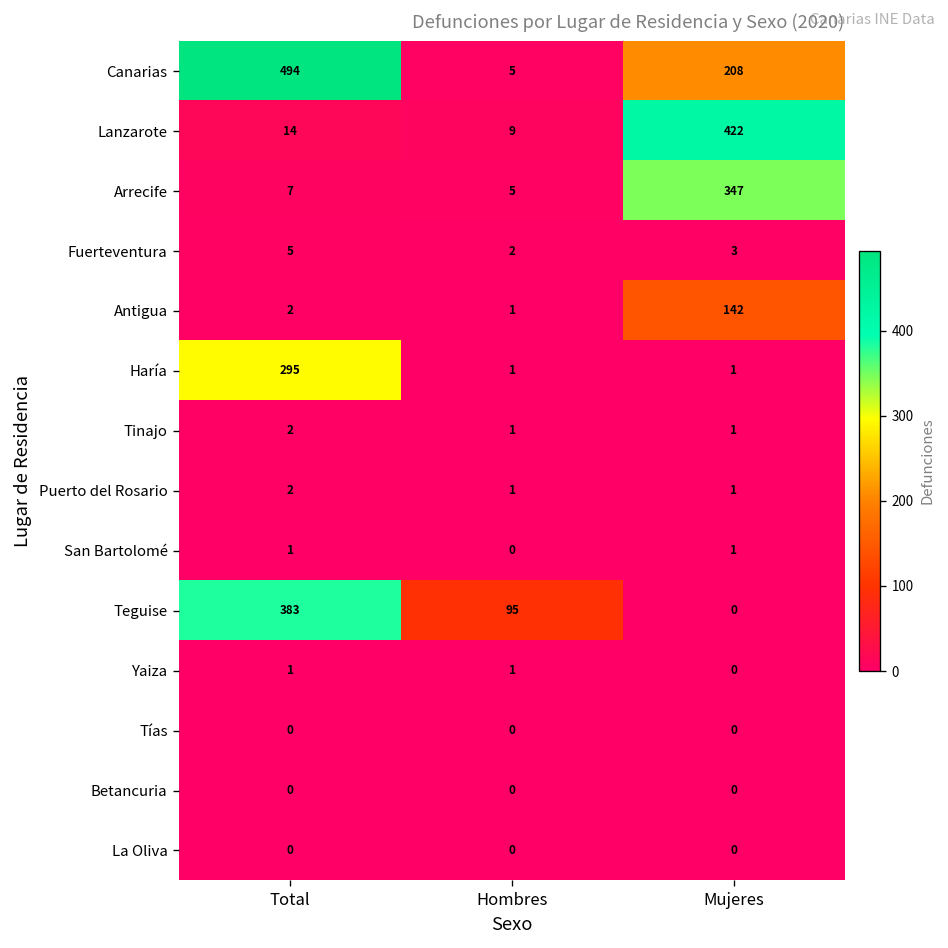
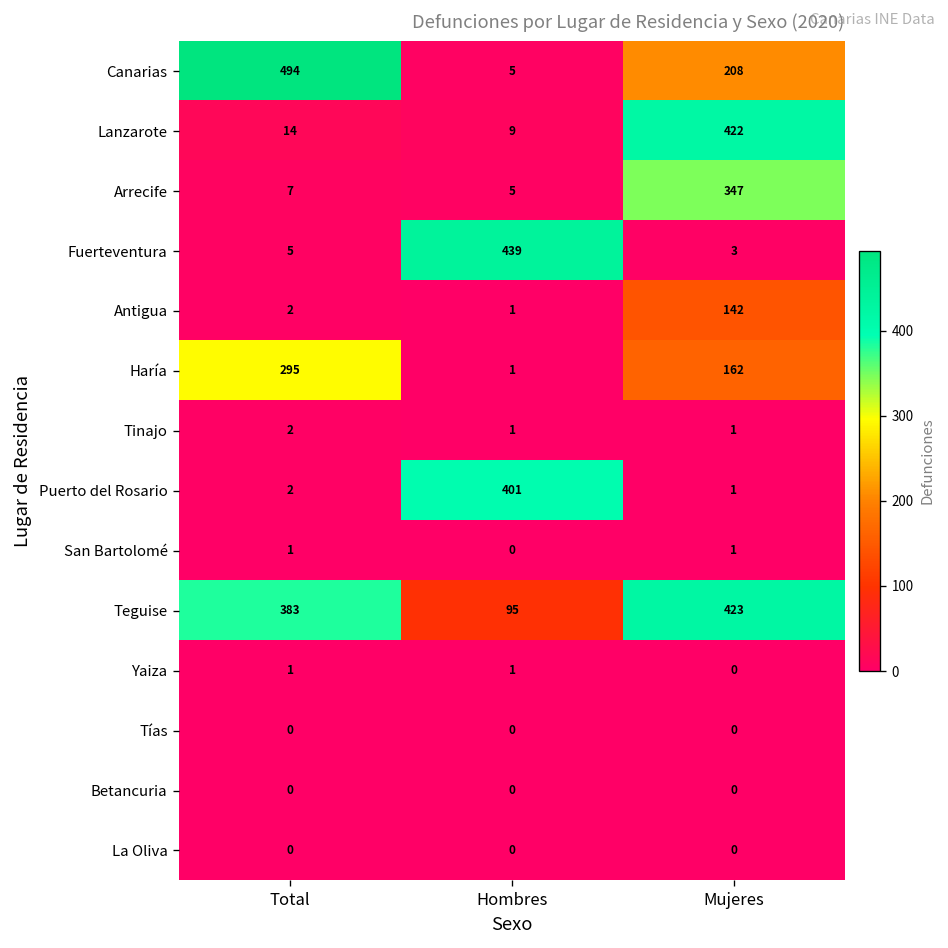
Fuerteventura, Hombres: 2 -> 439
Haría, Mujeres: 1 -> 162
Puerto del Rosario, Hombres: 1 -> 401
Teguise, Mujeres: 0 -> 423
